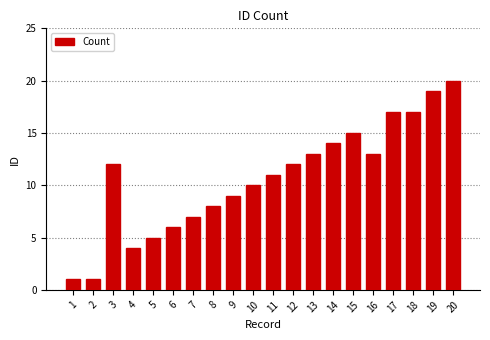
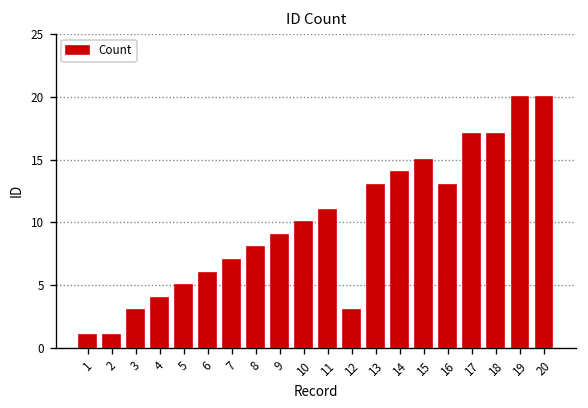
3: 12 -> 3
12: 12 -> 3
19: 19 -> 20
